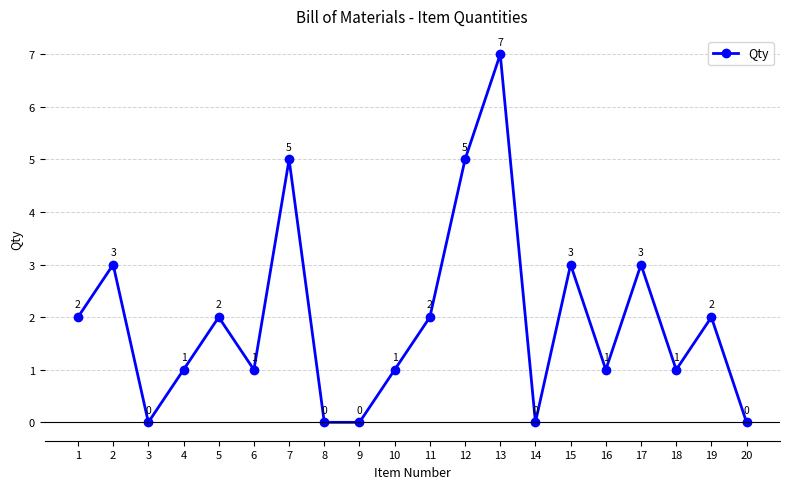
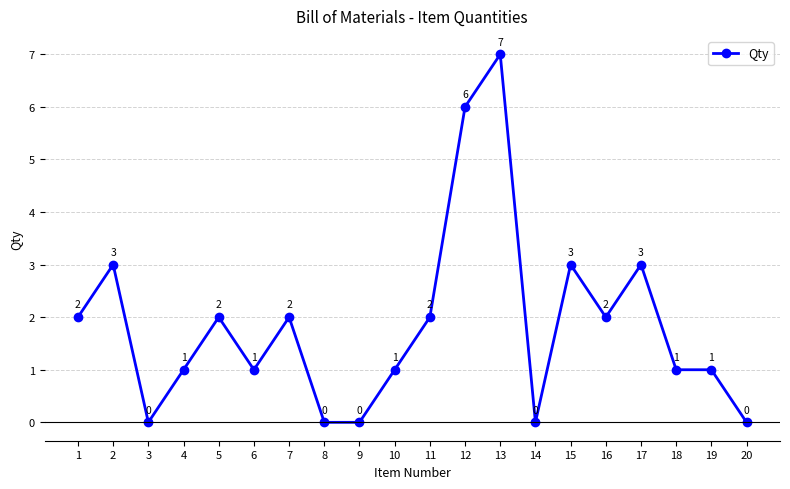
7: 5 -> 2
12: 5 -> 6
16: 1 -> 2
19: 2 -> 1
